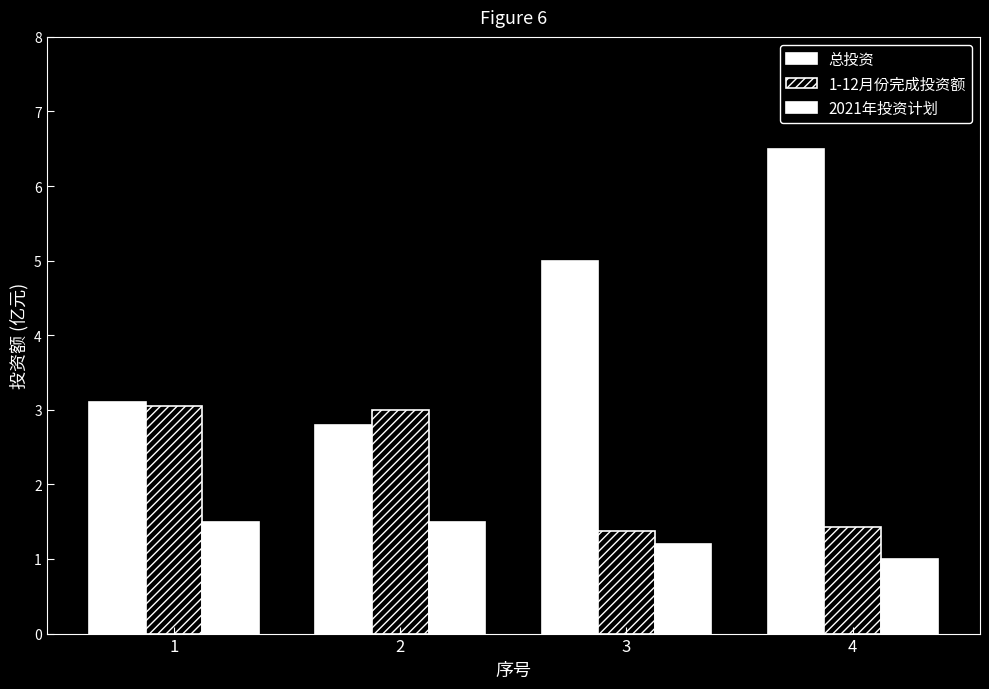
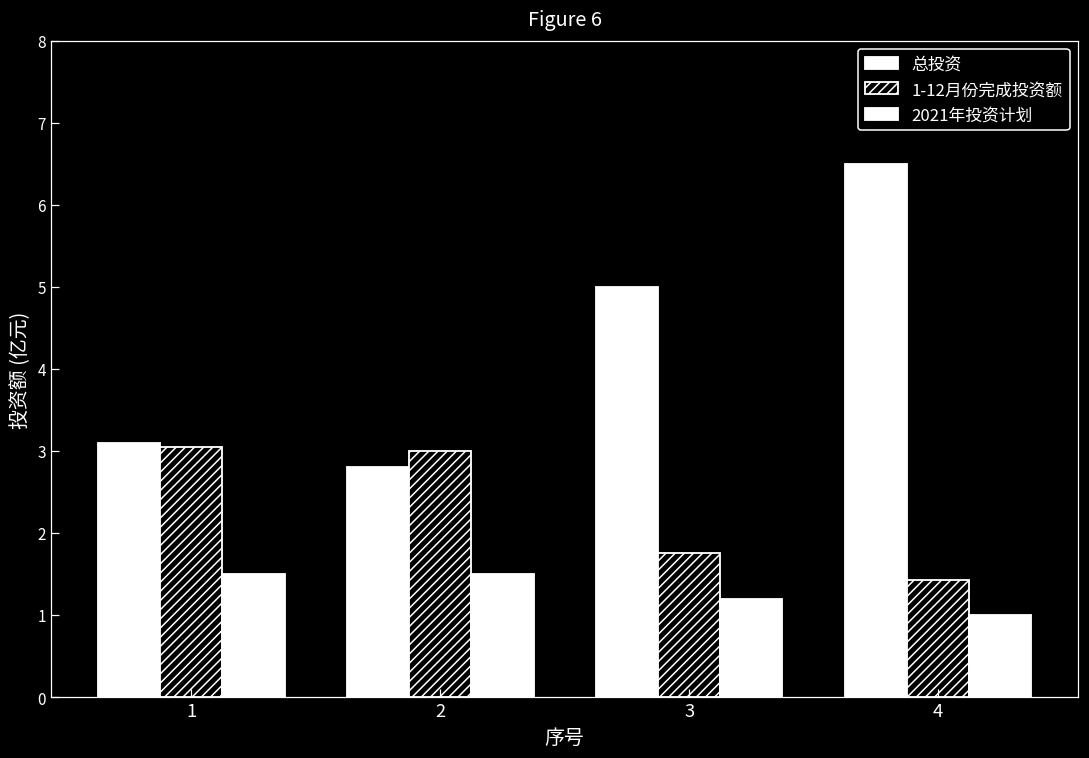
1-12月份完成投资额, 3: 1.4 -> 1.8
